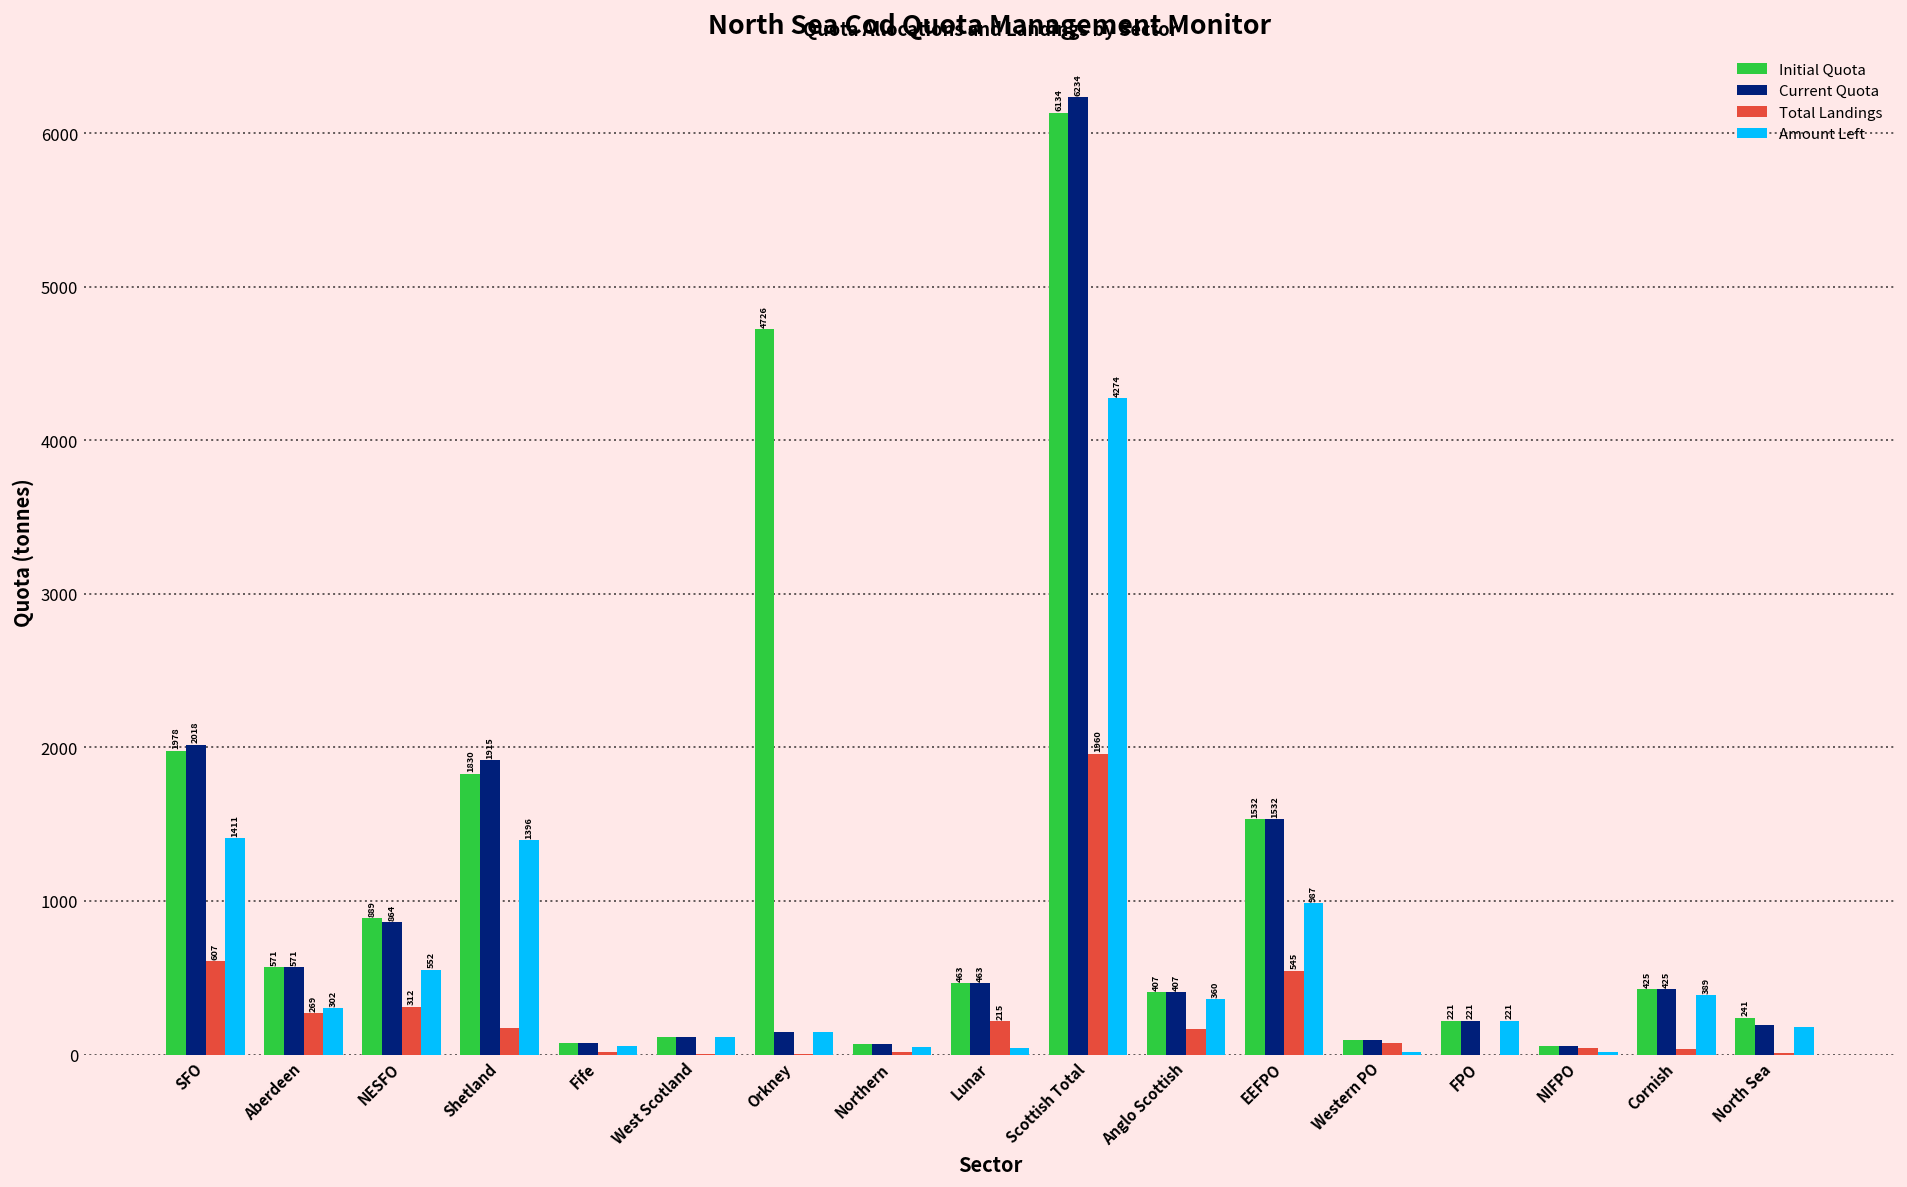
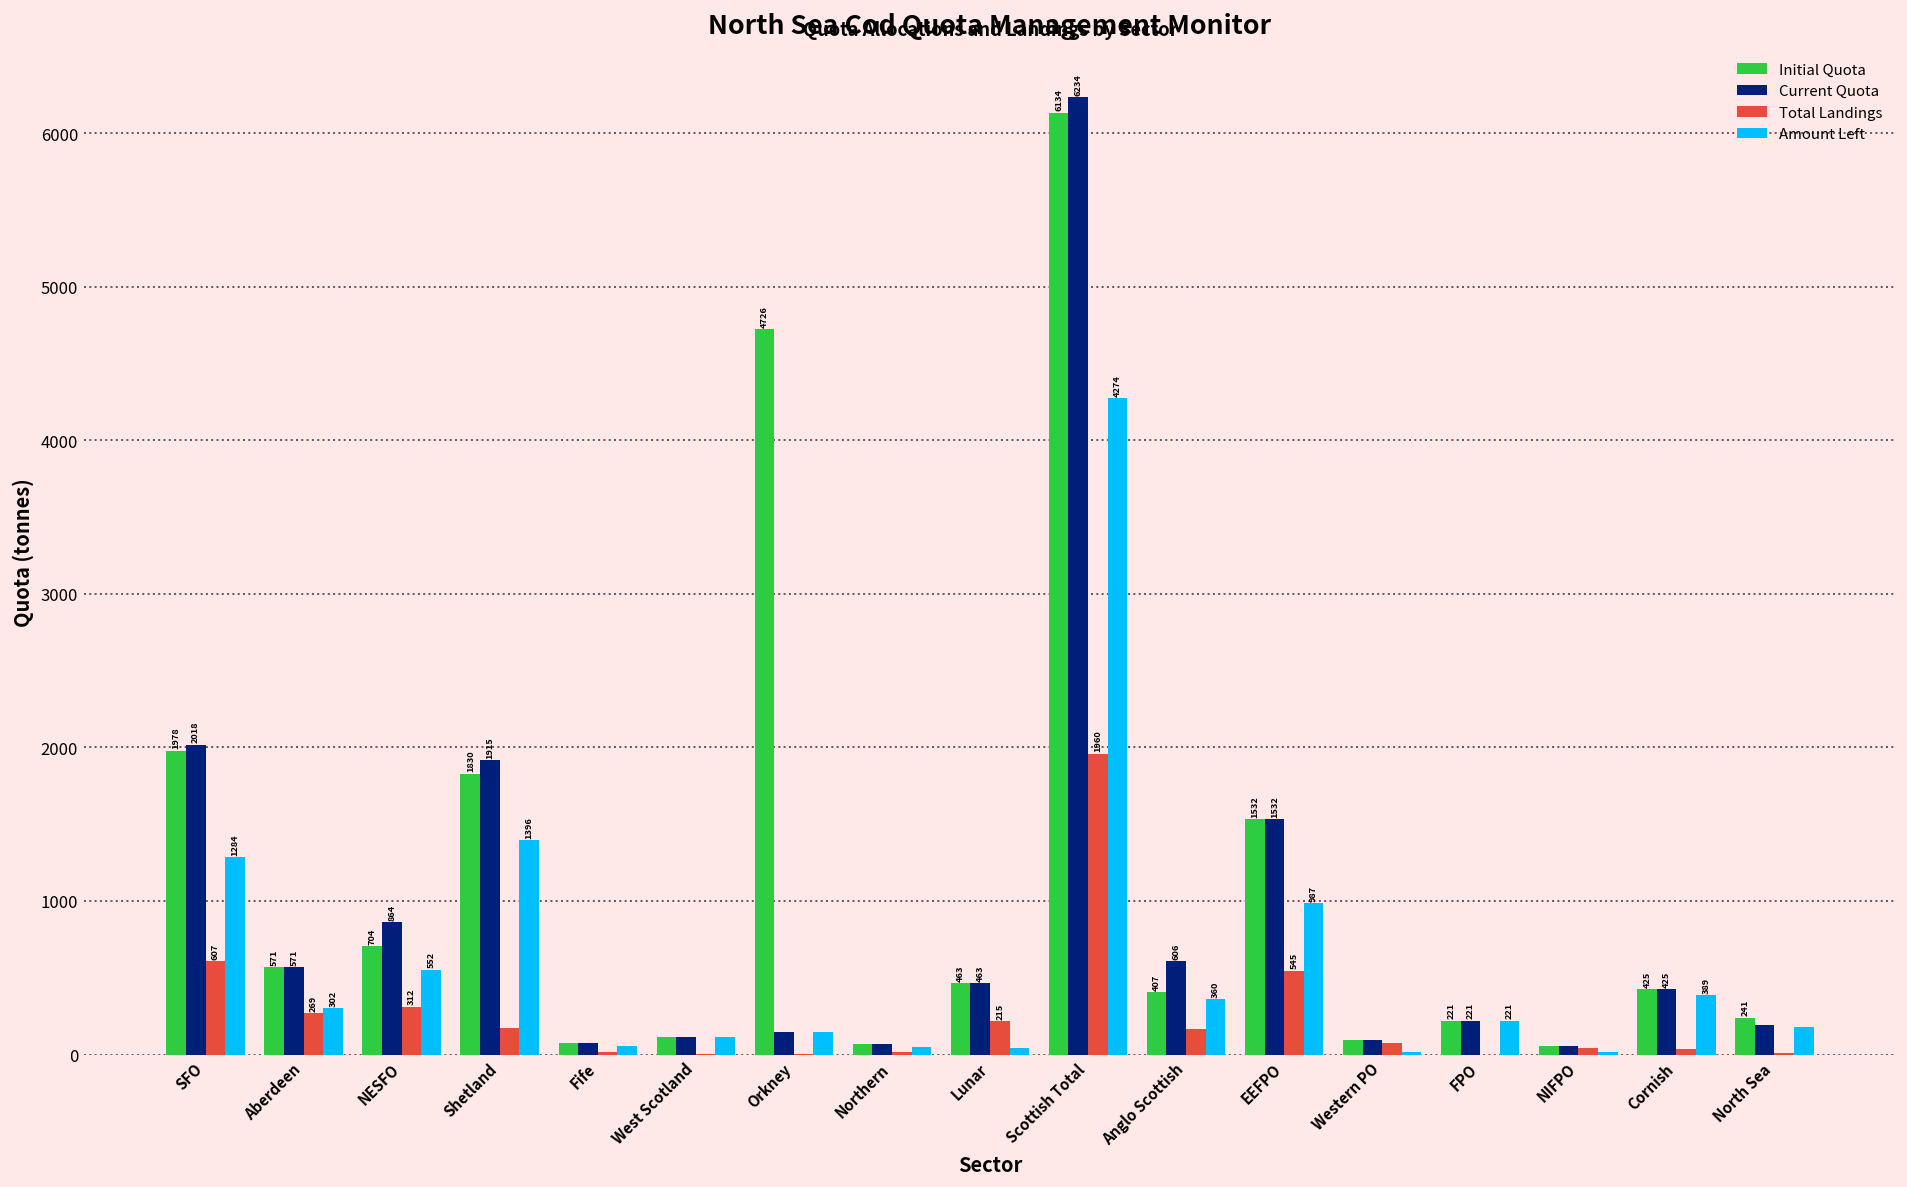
Amount Left, SFO: 1411 -> 1284
Initial Quota, NESFO: 889 -> 704
Current Quota, Anglo Scottish: 407 -> 606
